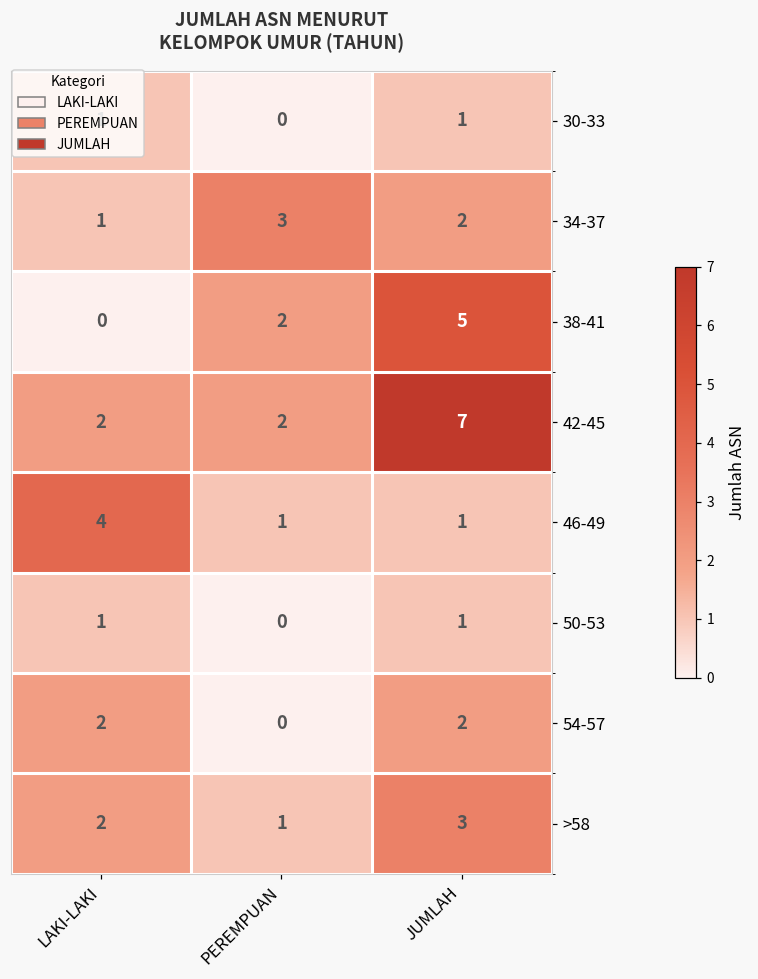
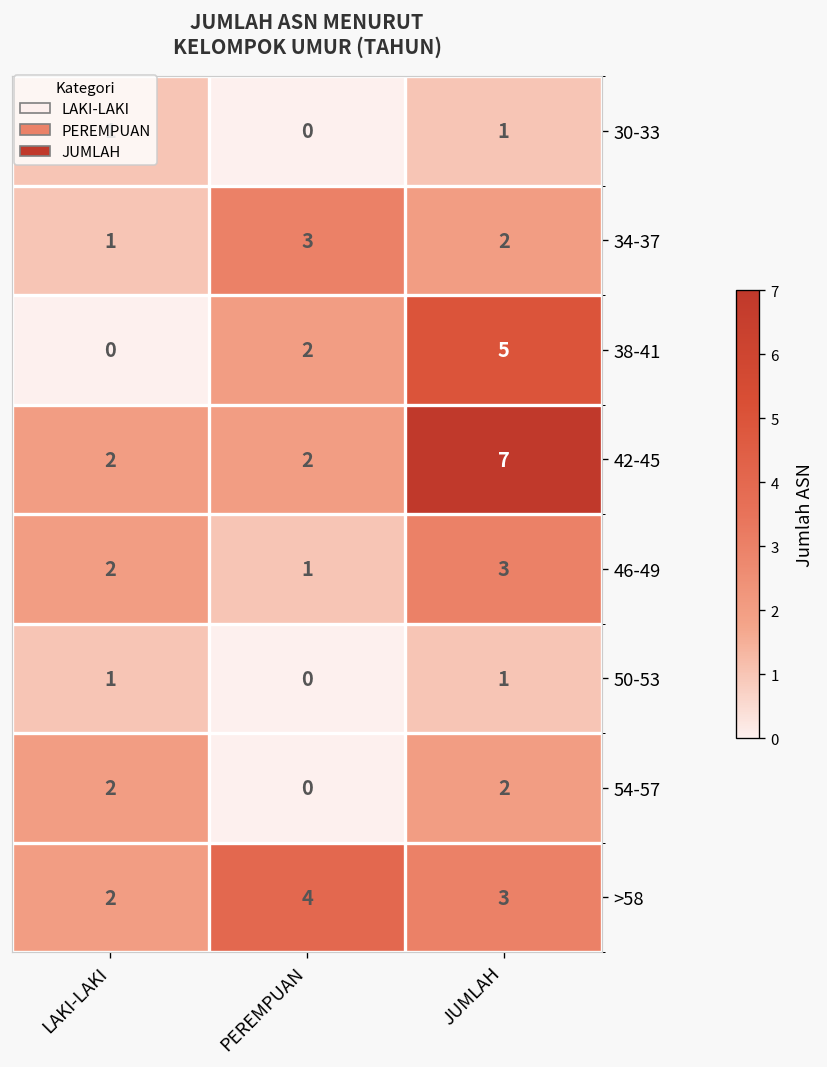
46-49, LAKI-LAKI: 4 -> 2
46-49, JUMLAH: 1 -> 3
>58, PEREMPUAN: 1 -> 4
